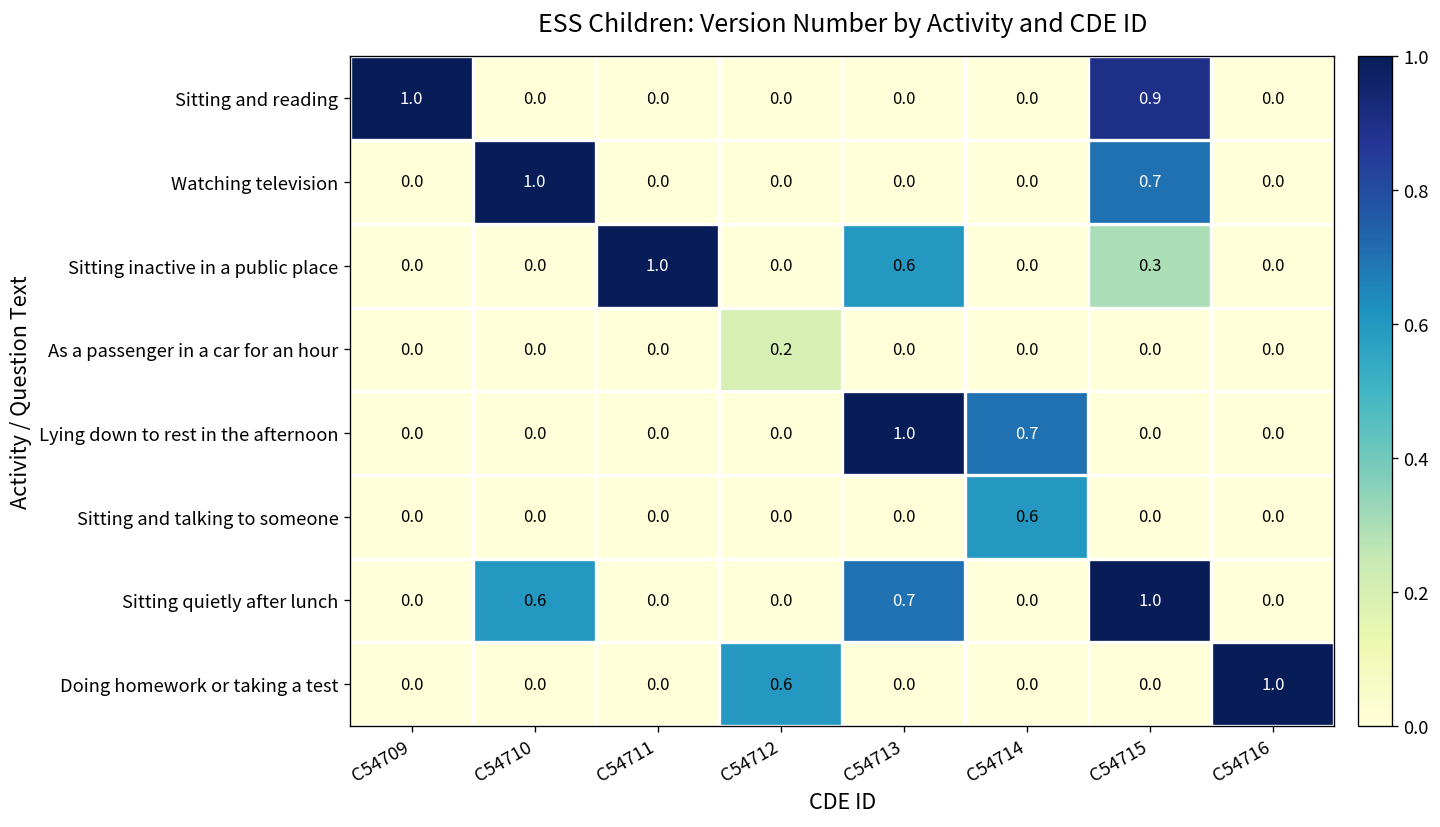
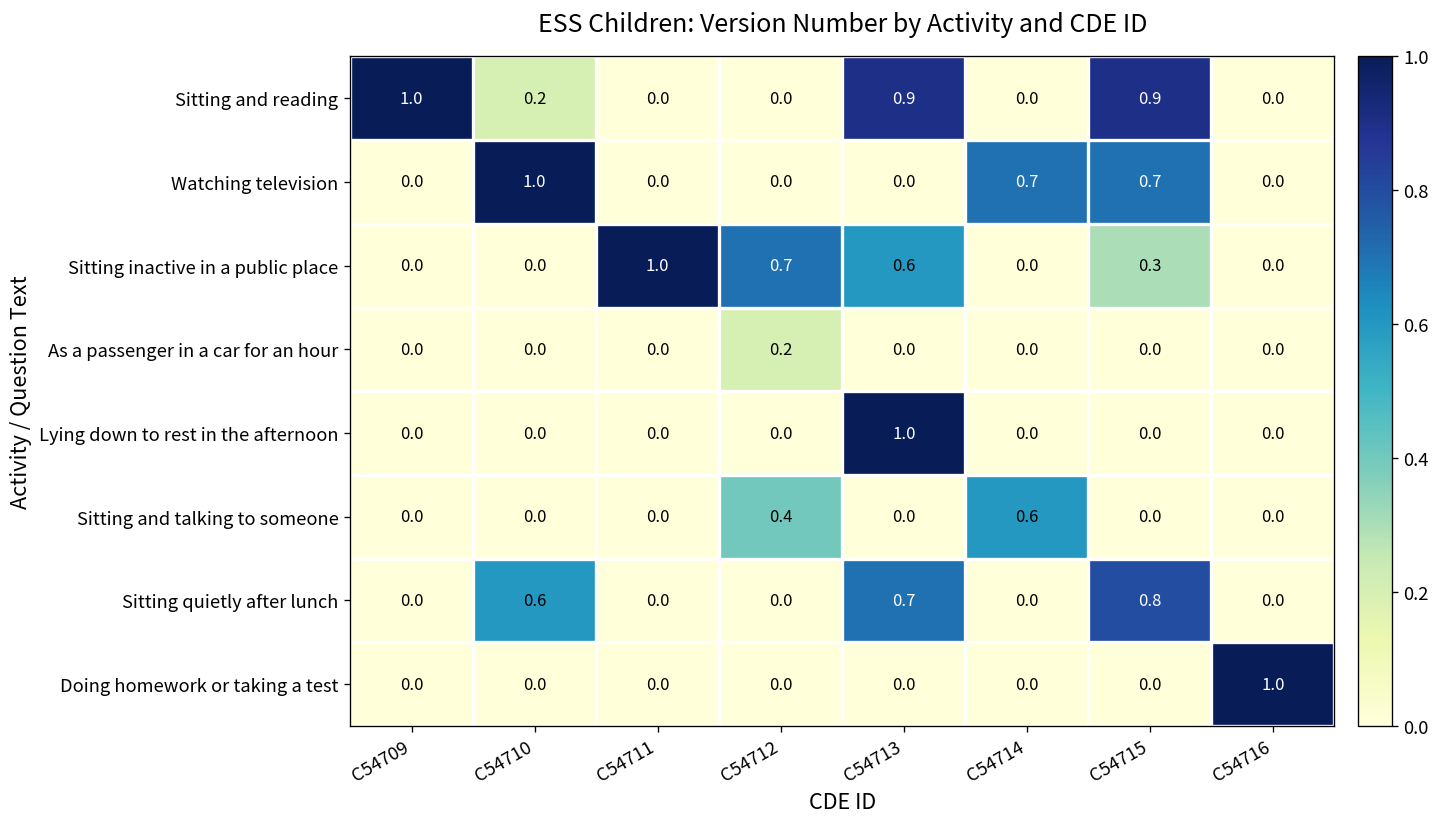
Sitting and reading, C54710: 0.0 -> 0.2
Sitting and reading, C54713: 0.0 -> 0.9
Watching television, C54714: 0.0 -> 0.7
Sitting inactive in a public place, C54712: 0.0 -> 0.7
Lying down to rest in the afternoon, C54714: 0.7 -> 0.0
Sitting and talking to someone, C54712: 0.0 -> 0.4
Sitting quietly after lunch, C54715: 1.0 -> 0.8
Doing homework or taking a test, C54712: 0.6 -> 0.0
